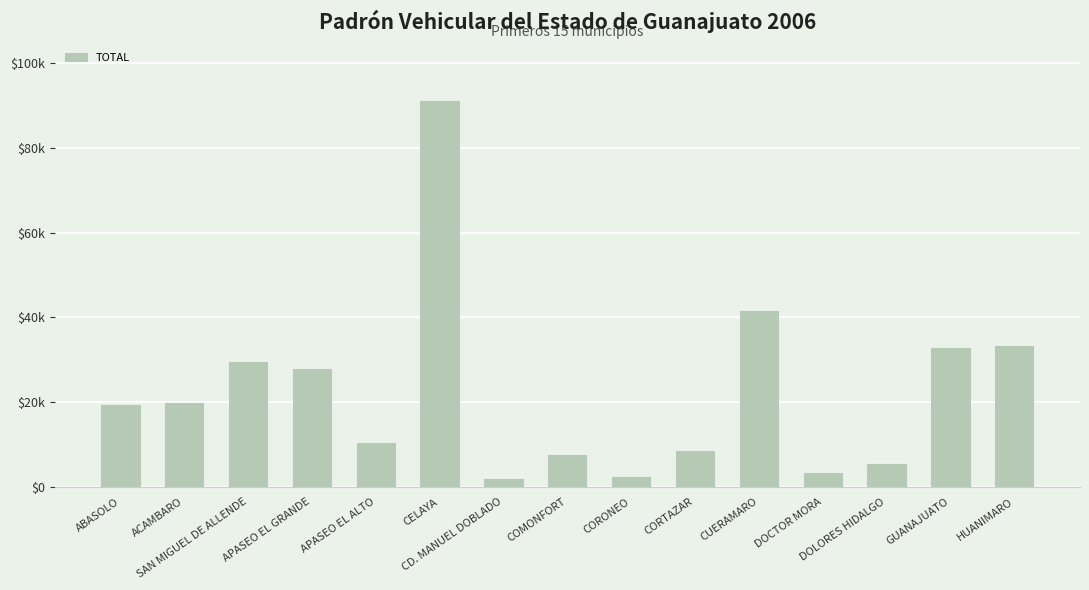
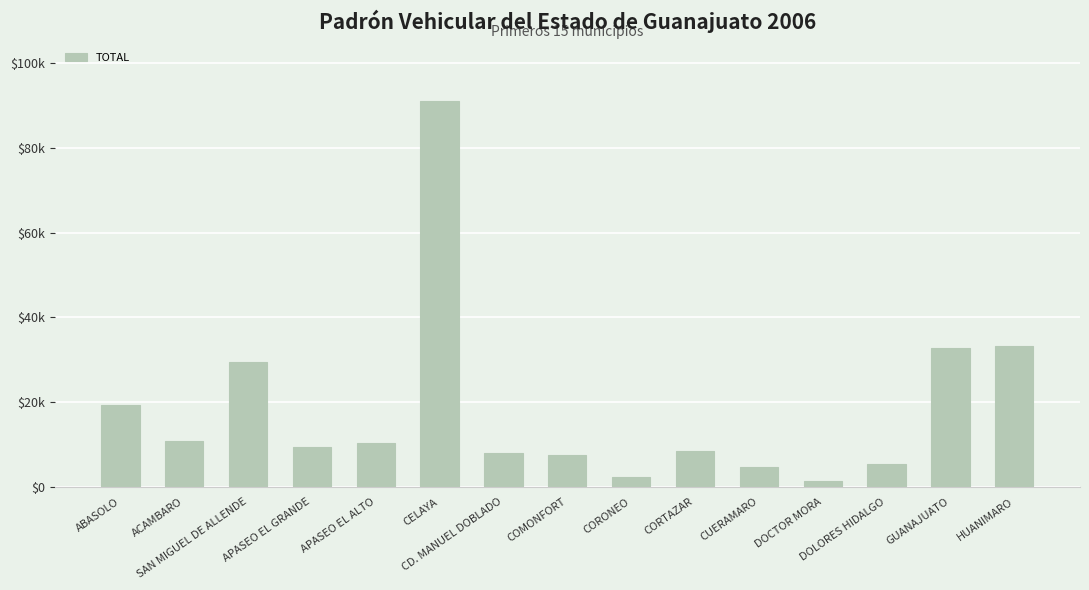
ACAMBARO: $20000 -> $11000
APASEO EL GRANDE: $28000 -> $10000
CD. MANUEL DOBLADO: $2000 -> $8000
CUERAMARO: $42000 -> $5000
DOCTOR MORA: $3000 -> $1000
